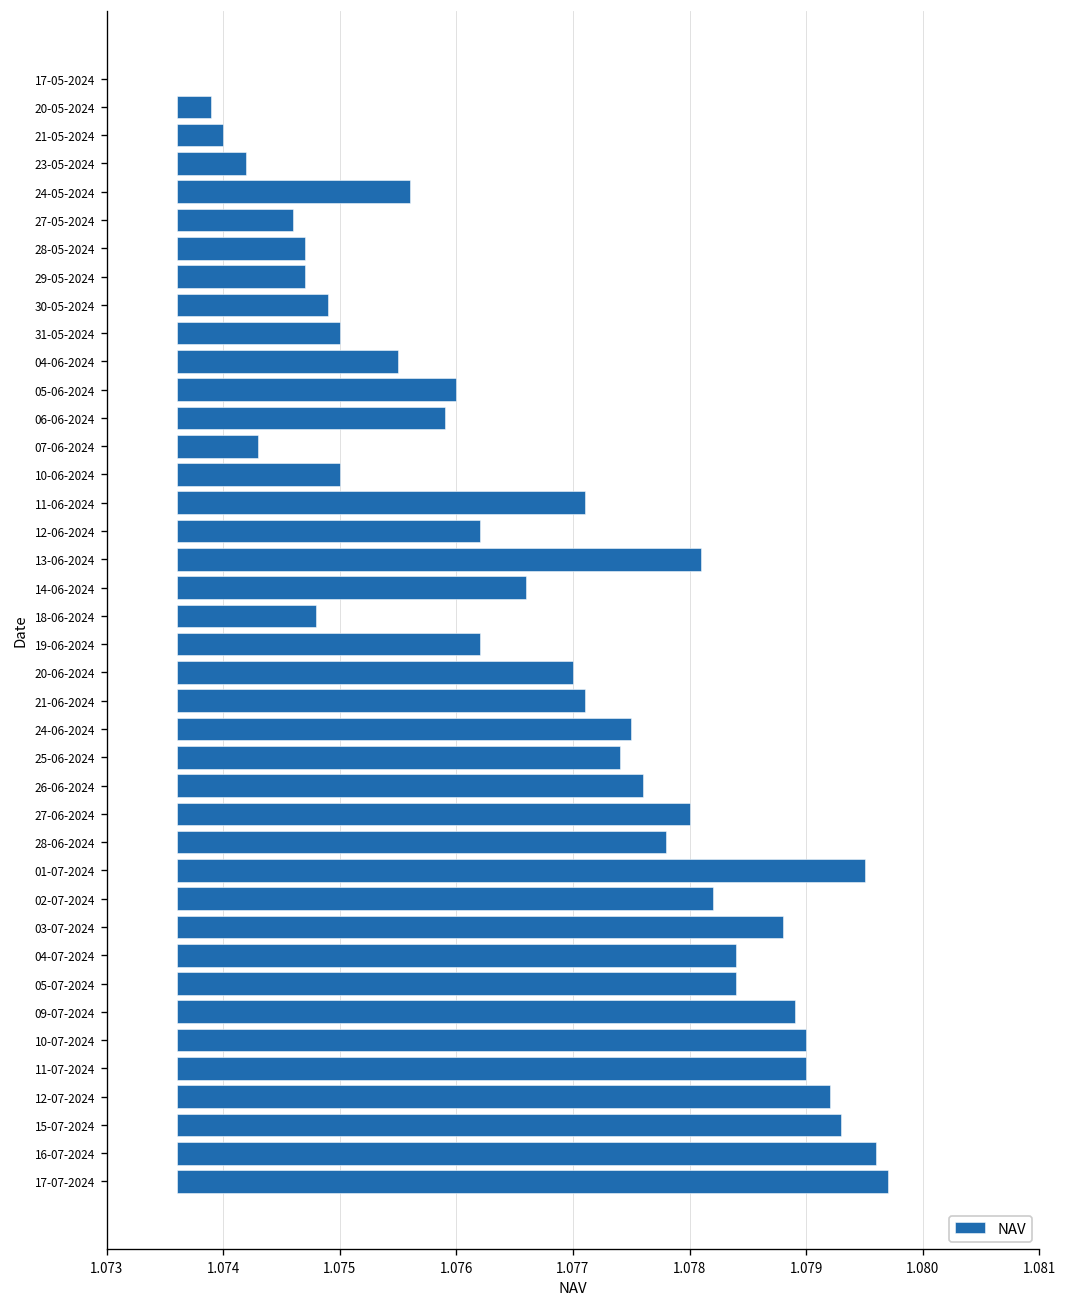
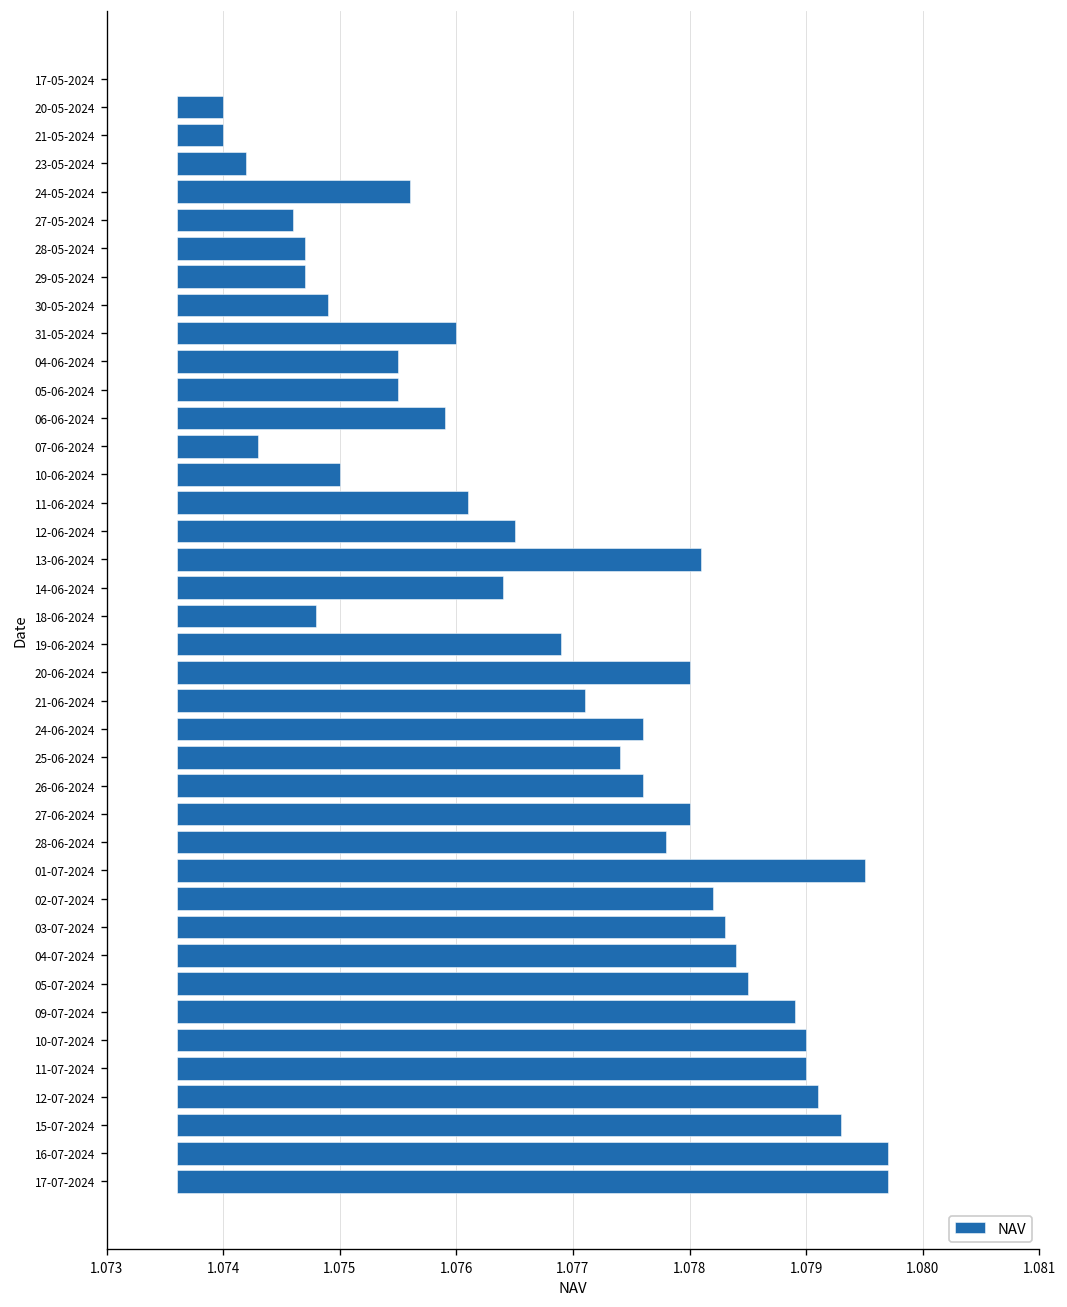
20-05-2024: 1.0739 -> 1.0740
31-05-2024: 1.075 -> 1.076
05-06-2024: 1.0760 -> 1.0755
11-06-2024: 1.0771 -> 1.0761
12-06-2024: 1.0762 -> 1.0765
14-06-2024: 1.0766 -> 1.0764
19-06-2024: 1.0762 -> 1.0769
20-06-2024: 1.077 -> 1.078
24-06-2024: 1.0775 -> 1.0776
03-07-2024: 1.0788 -> 1.0783
05-07-2024: 1.0784 -> 1.0785
12-07-2024: 1.0792 -> 1.0791
16-07-2024: 1.0796 -> 1.0797
